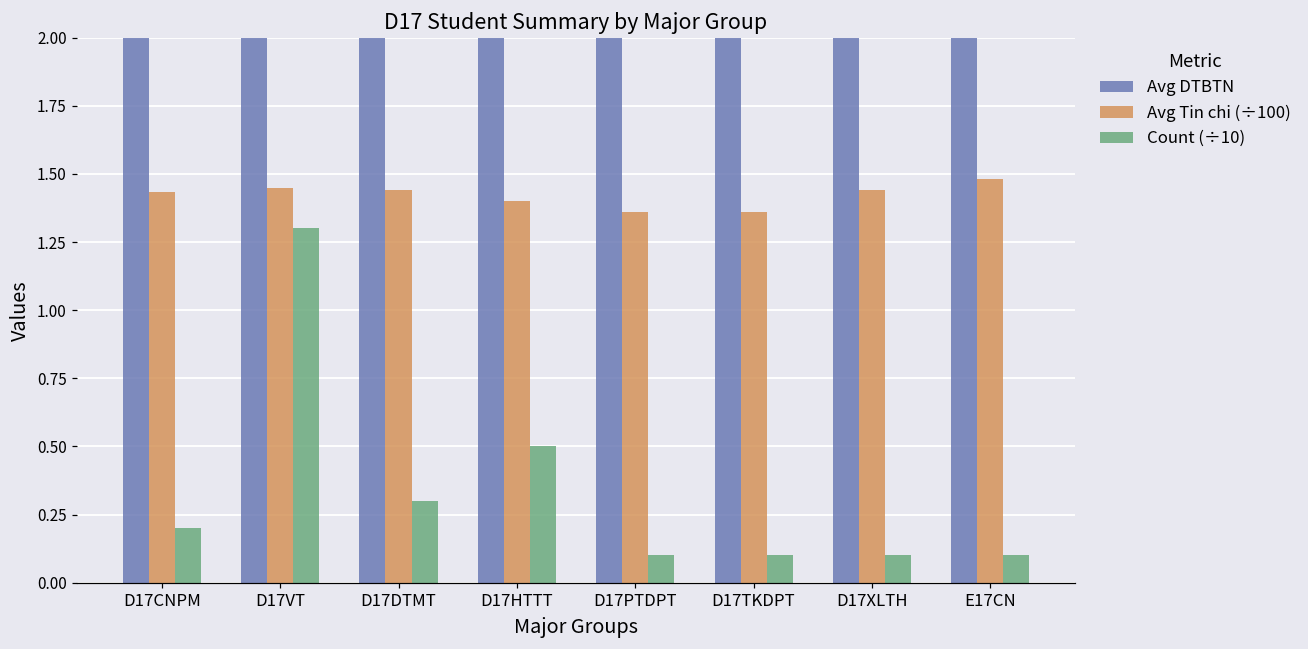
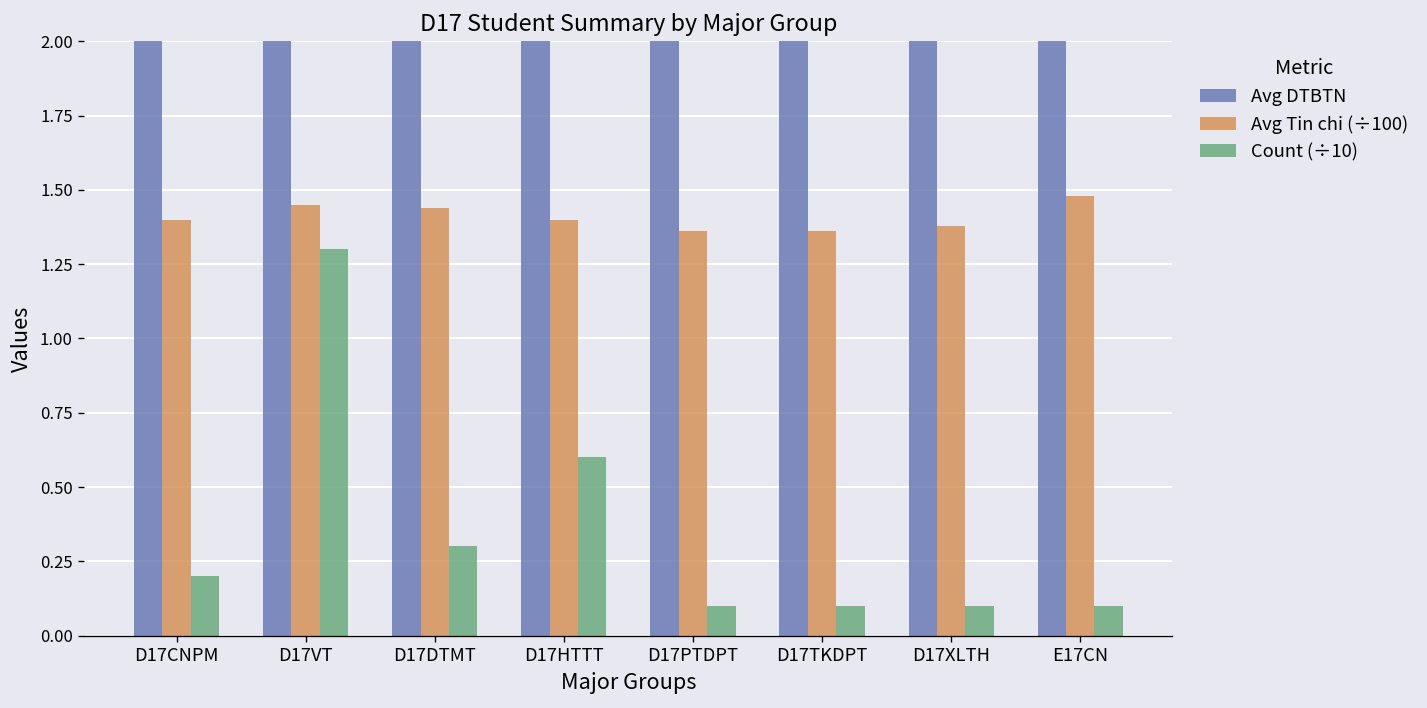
Avg Tin chi (÷100), D17CNPM: 1.43 -> 1.40
Count (÷10), D17HTTT: 0.50 -> 0.60
Avg Tin chi (÷100), D17XLTH: 1.44 -> 1.38
